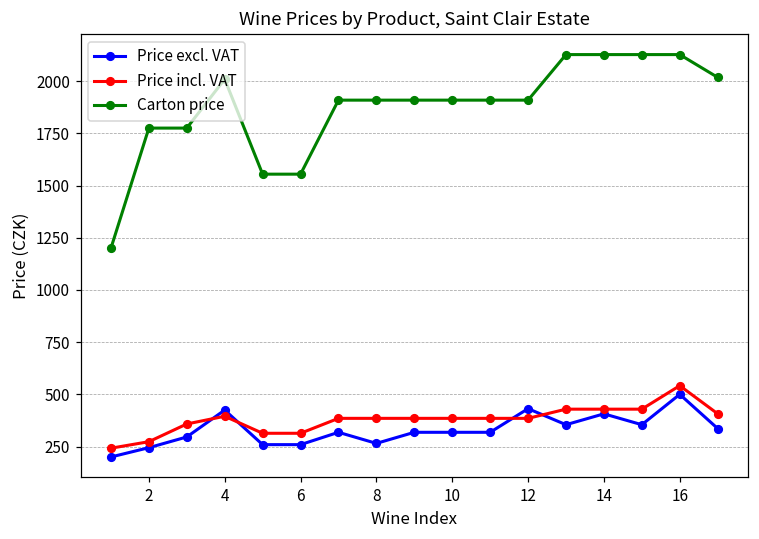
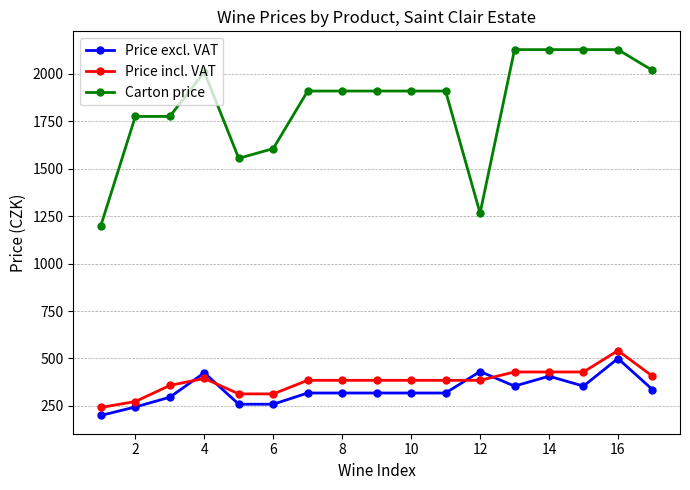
Carton price, 6: 1550 -> 1610
Price excl. VAT, 8: 270 -> 320
Carton price, 12: 1910 -> 1270
